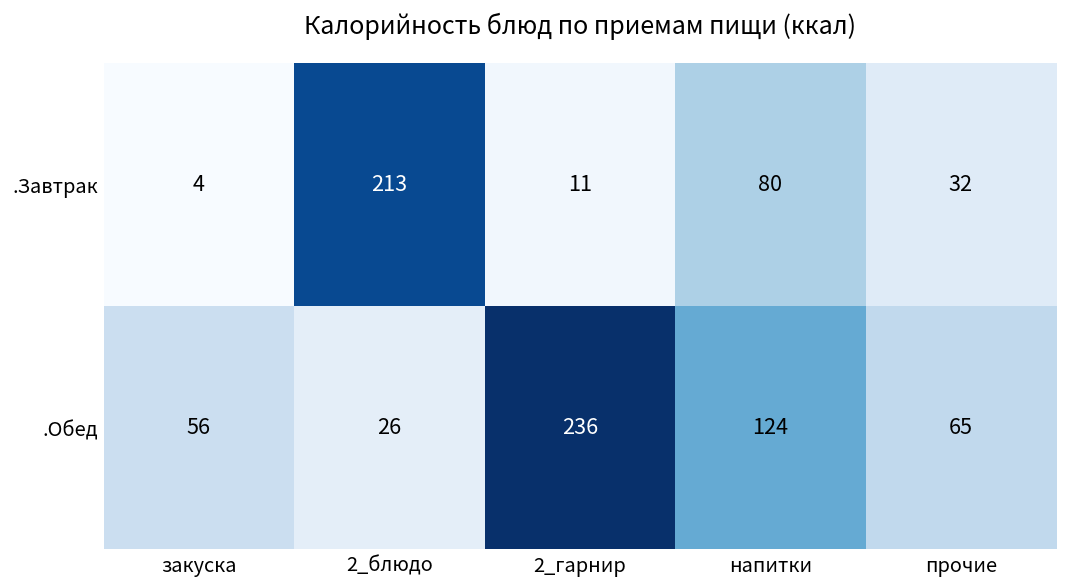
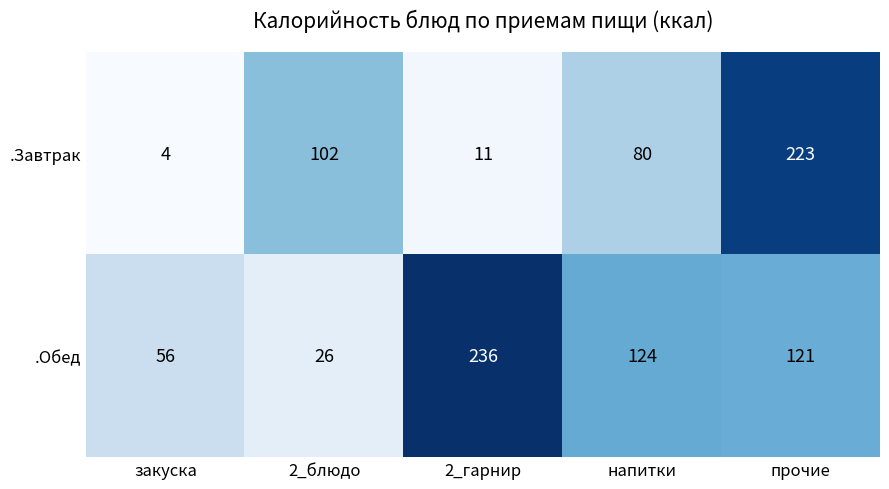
.Завтрак, 2_блюдо: 213 -> 102
.Завтрак, прочие: 32 -> 223
.Обед, прочие: 65 -> 121
